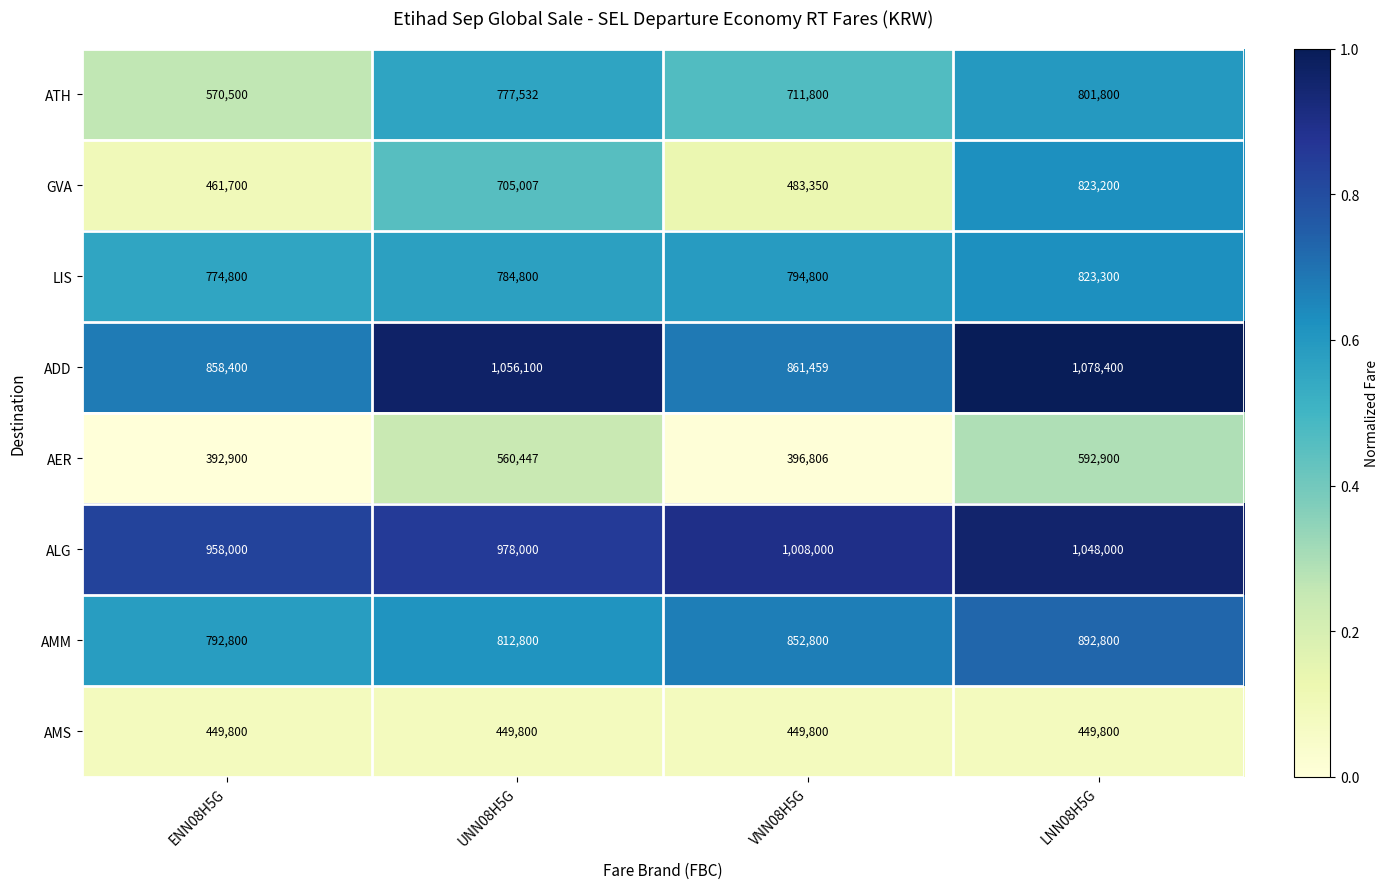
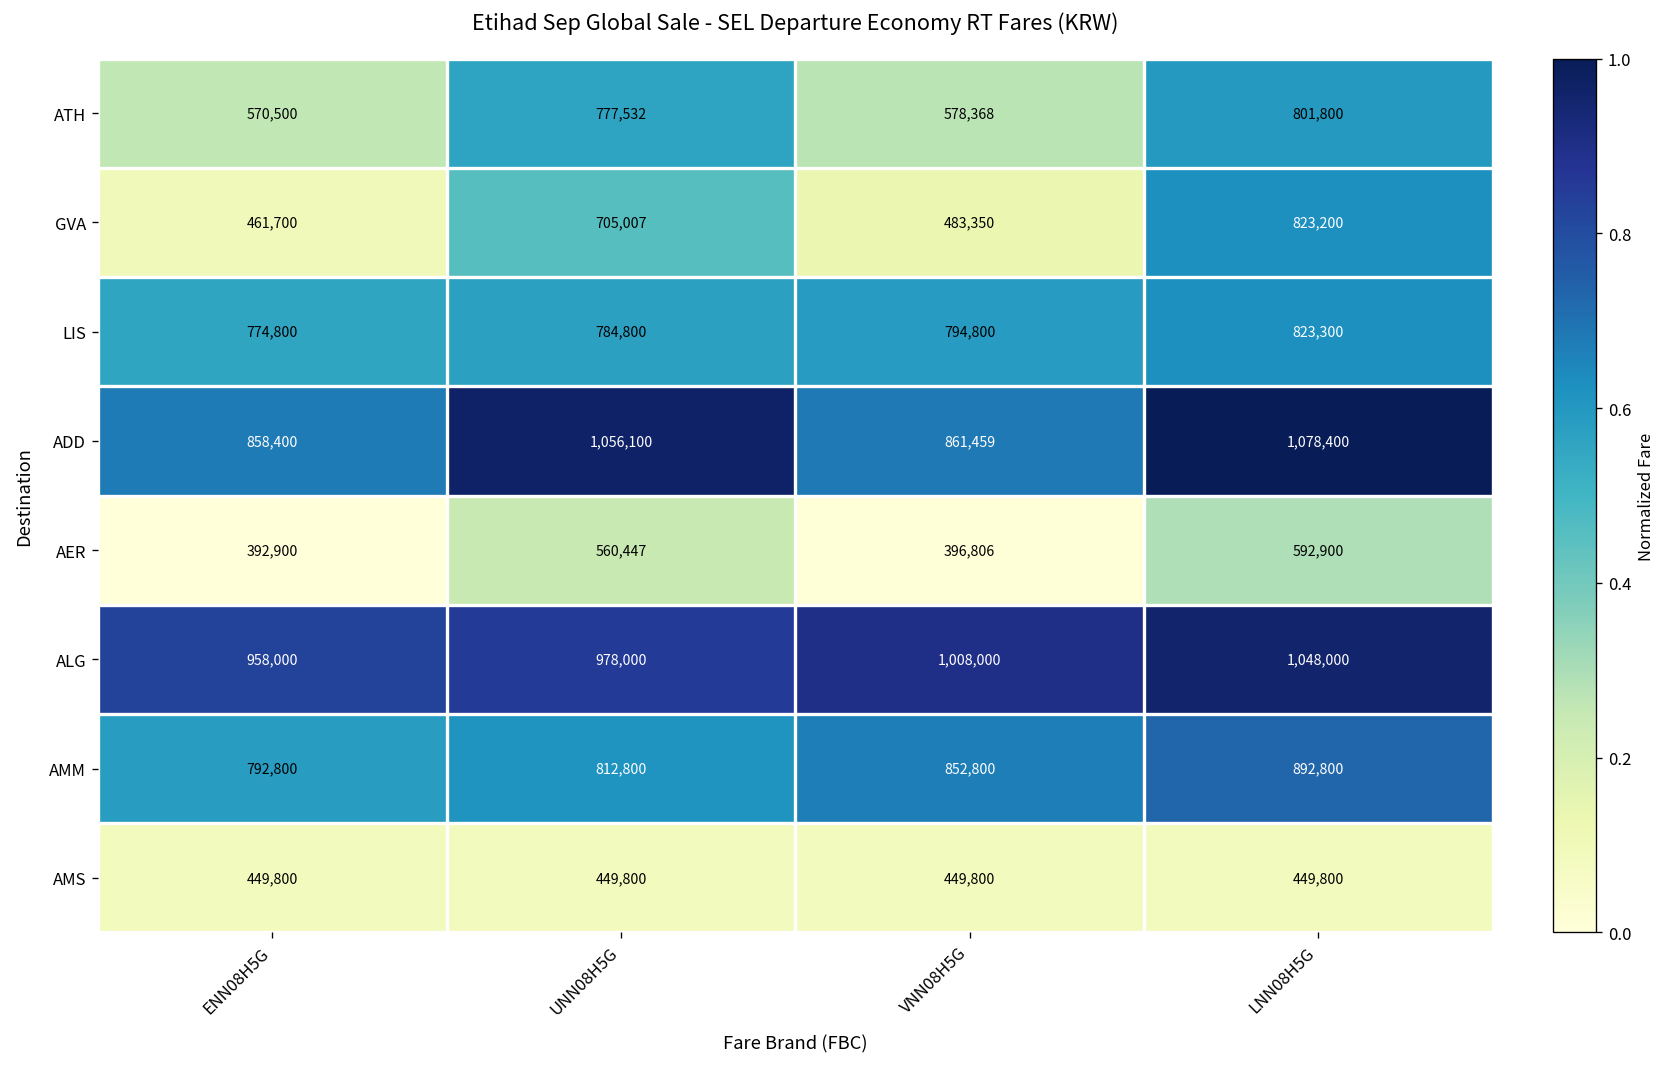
ATH, VNN08H5G: 711,800 -> 578,368
